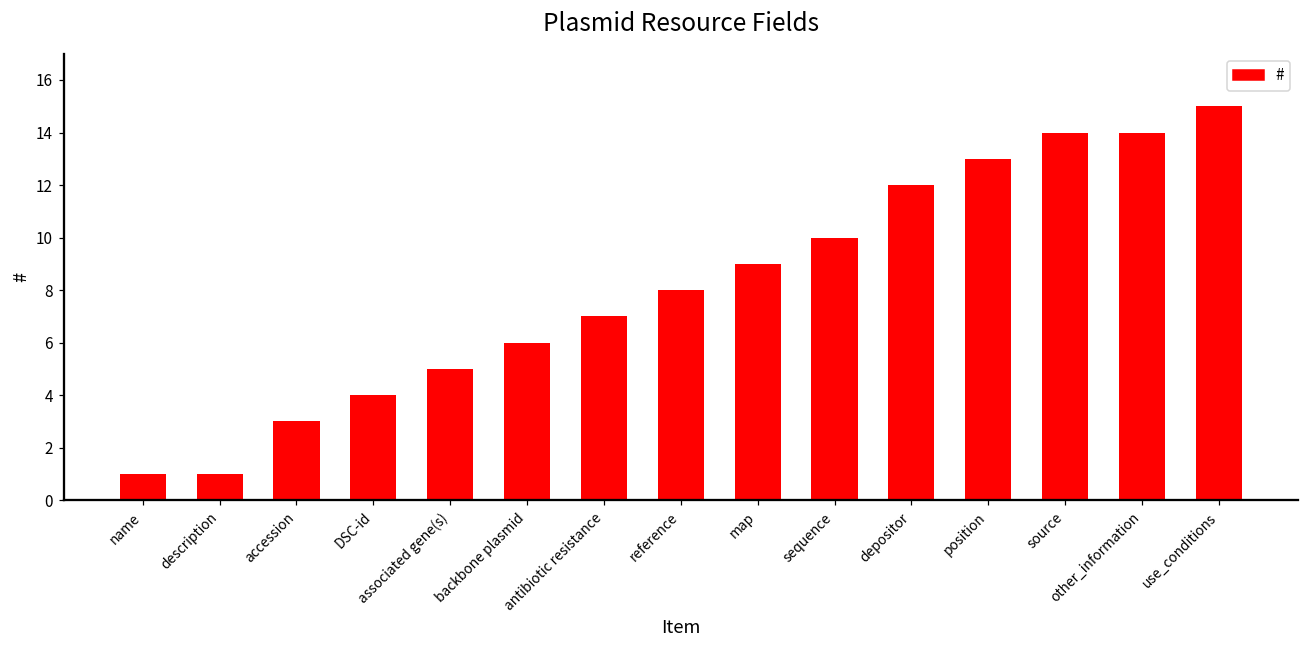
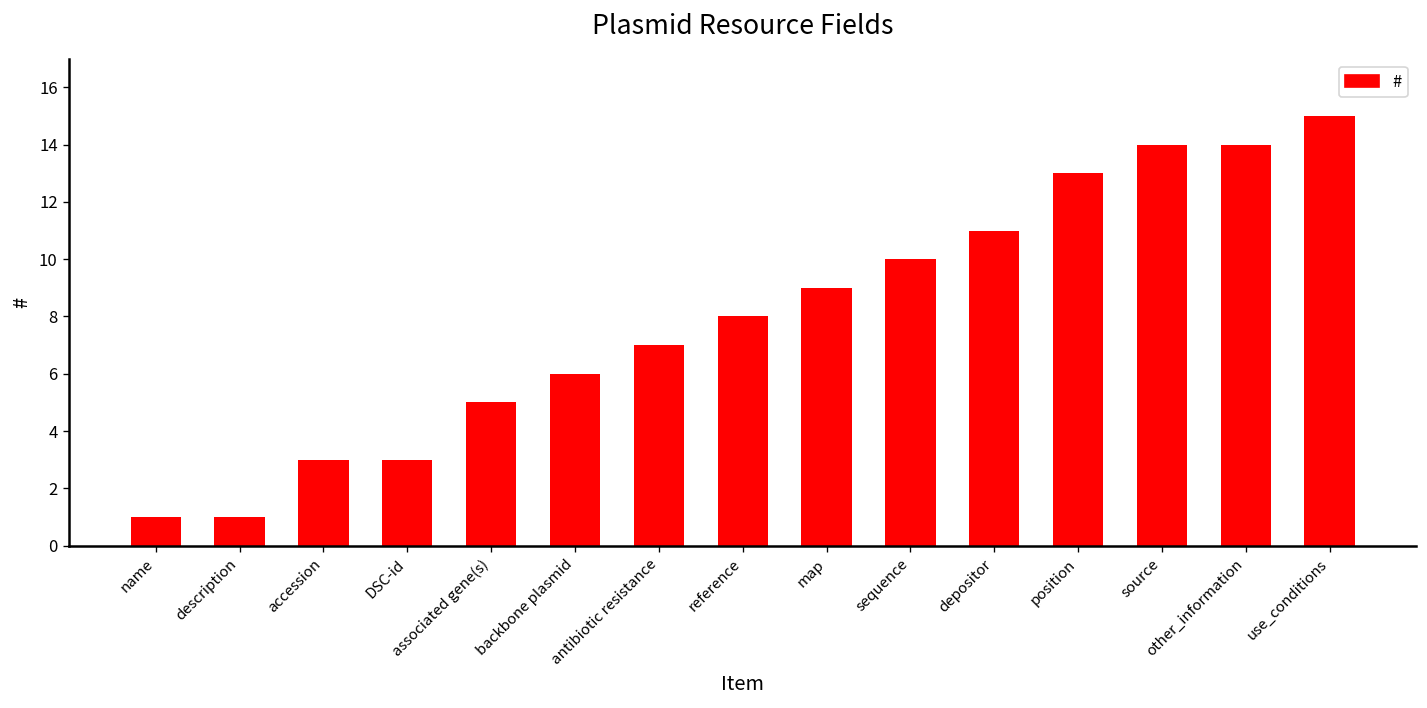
DSC-id: 4 -> 3
depositor: 12 -> 11
